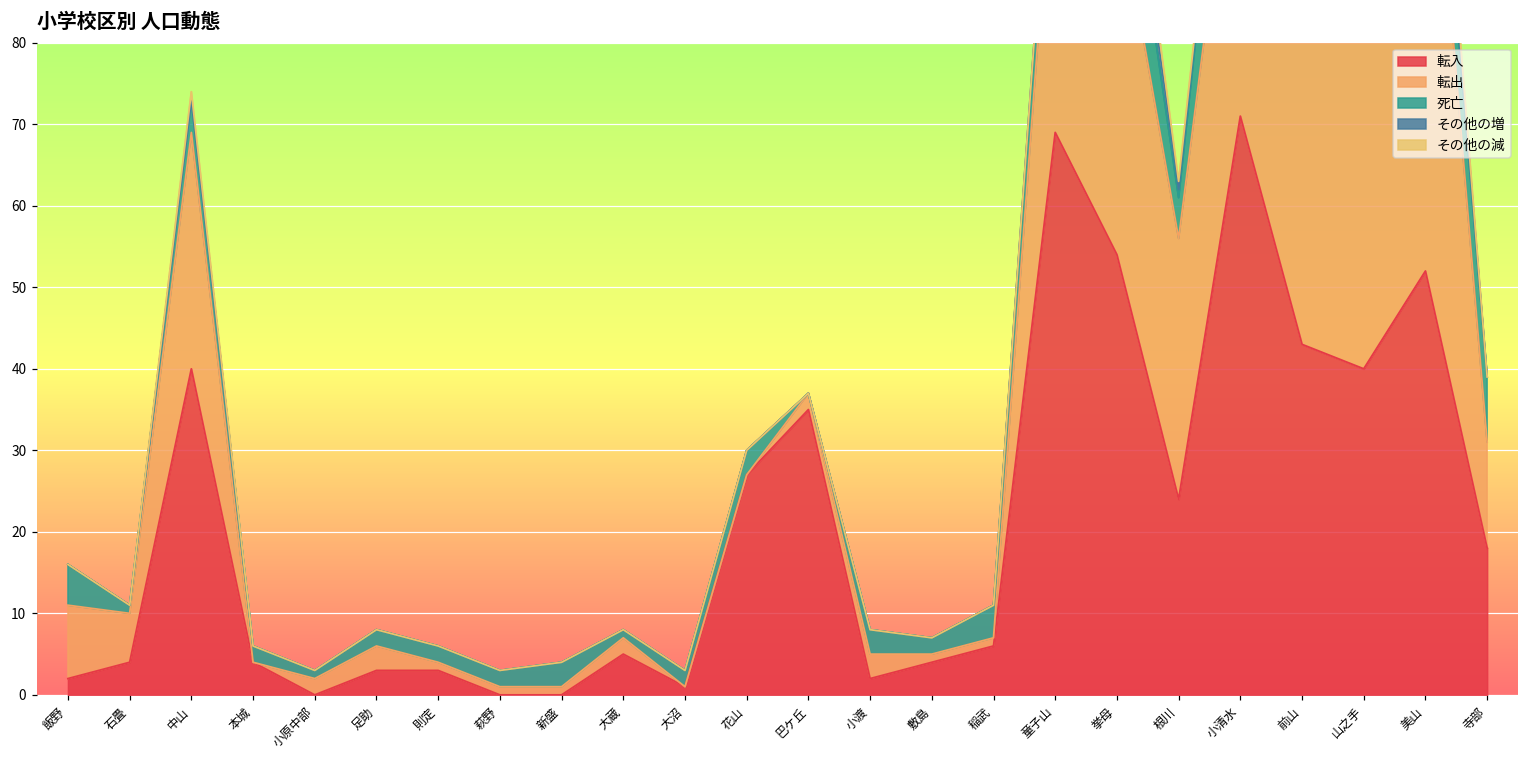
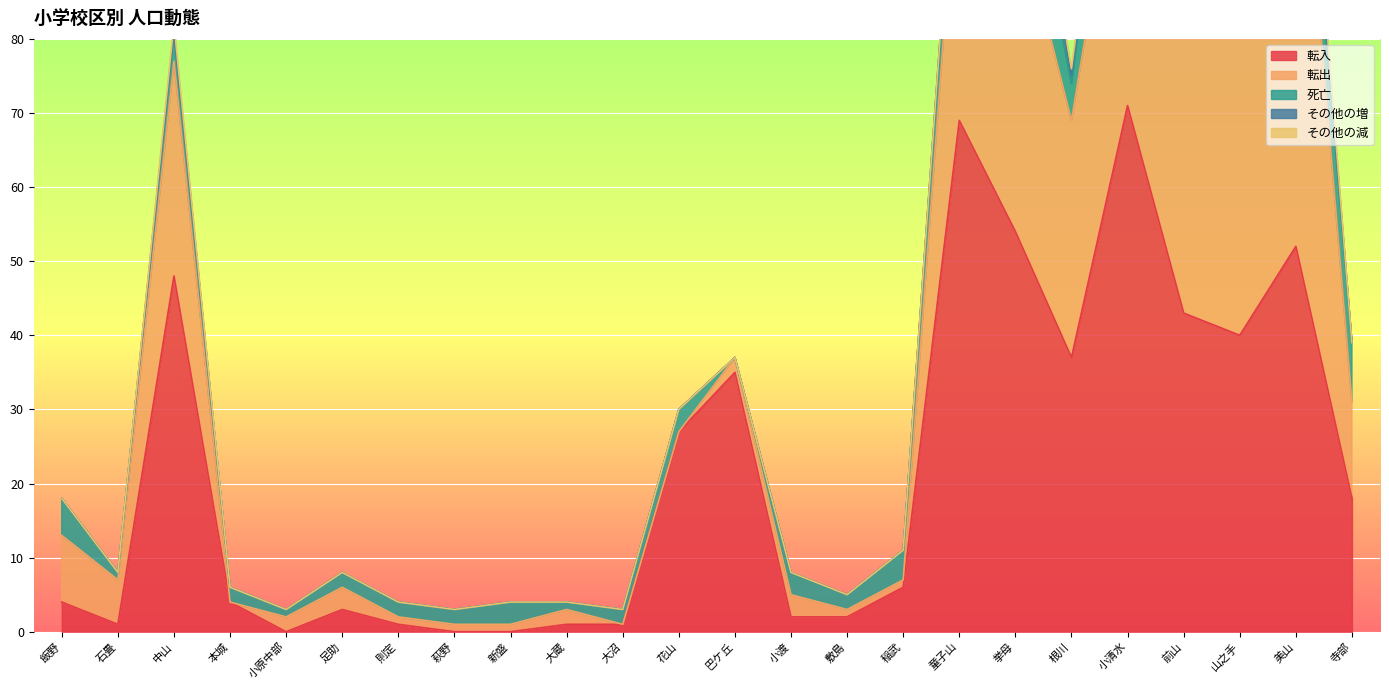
転入, 飯野: 2 -> 4
転入, 石畳: 4 -> 1
転入, 中山: 40 -> 48
転入, 則定: 3 -> 1
転入, 大蔵: 5 -> 1
転入, 敷島: 4 -> 2
転入, 根川: 24 -> 37
